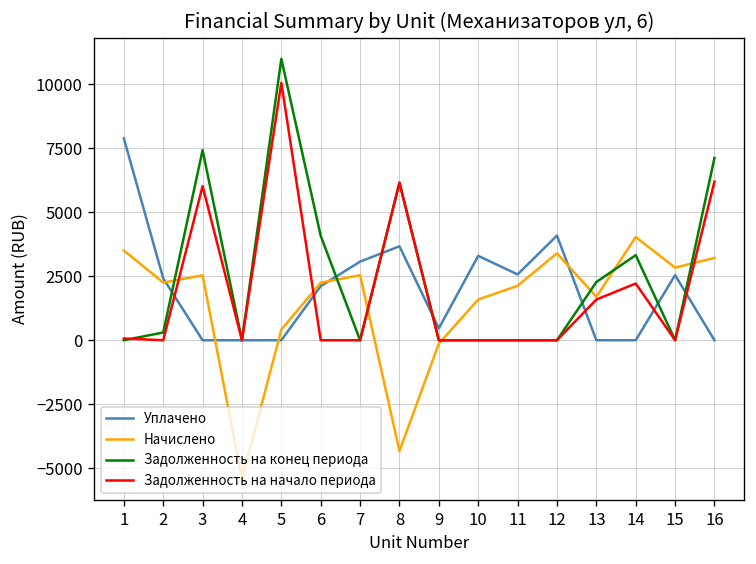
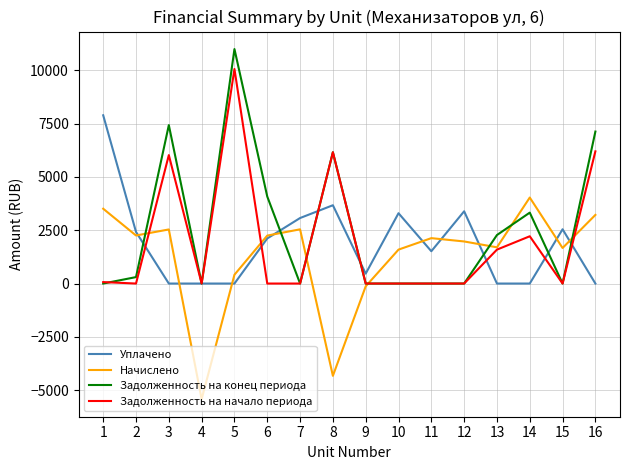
Уплачено, 11: 2600 -> 1500
Уплачено, 12: 4100 -> 3400
Начислено, 12: 3400 -> 2000
Начислено, 15: 2800 -> 1700
